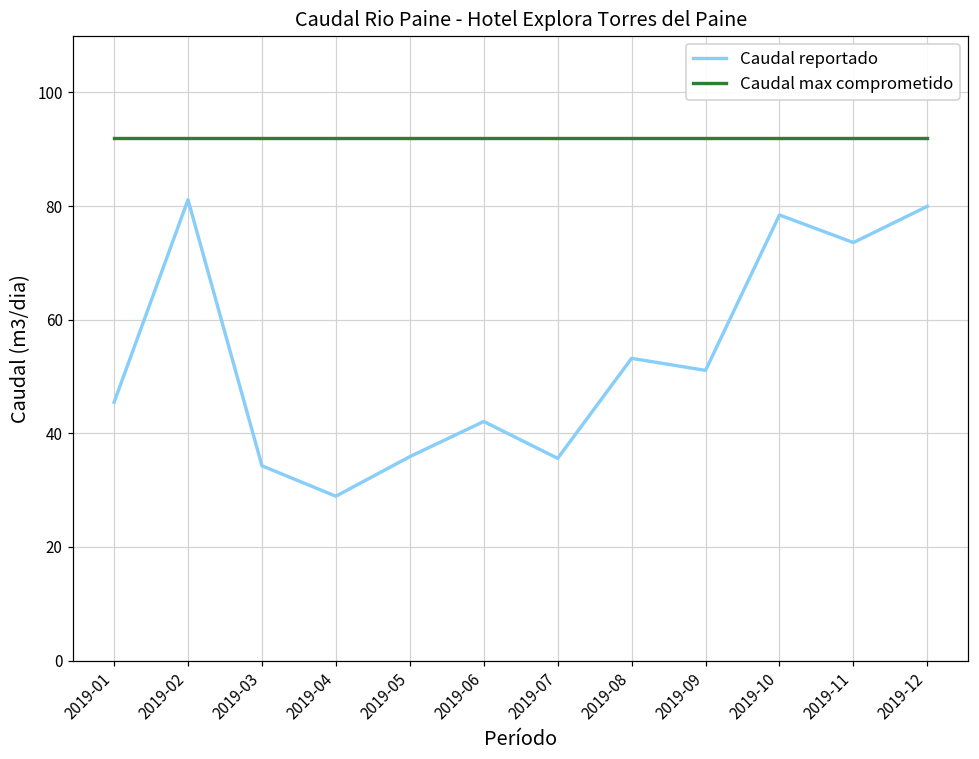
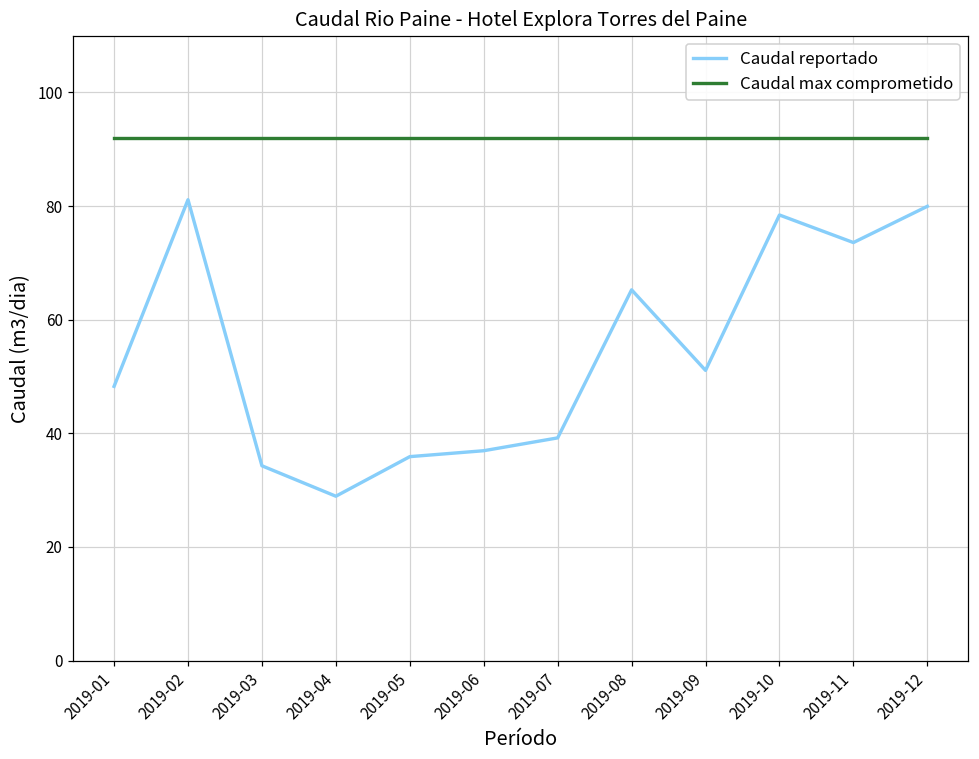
Caudal reportado, 2019-01: 45 -> 48
Caudal reportado, 2019-06: 42 -> 37
Caudal reportado, 2019-07: 36 -> 39
Caudal reportado, 2019-08: 53 -> 65
